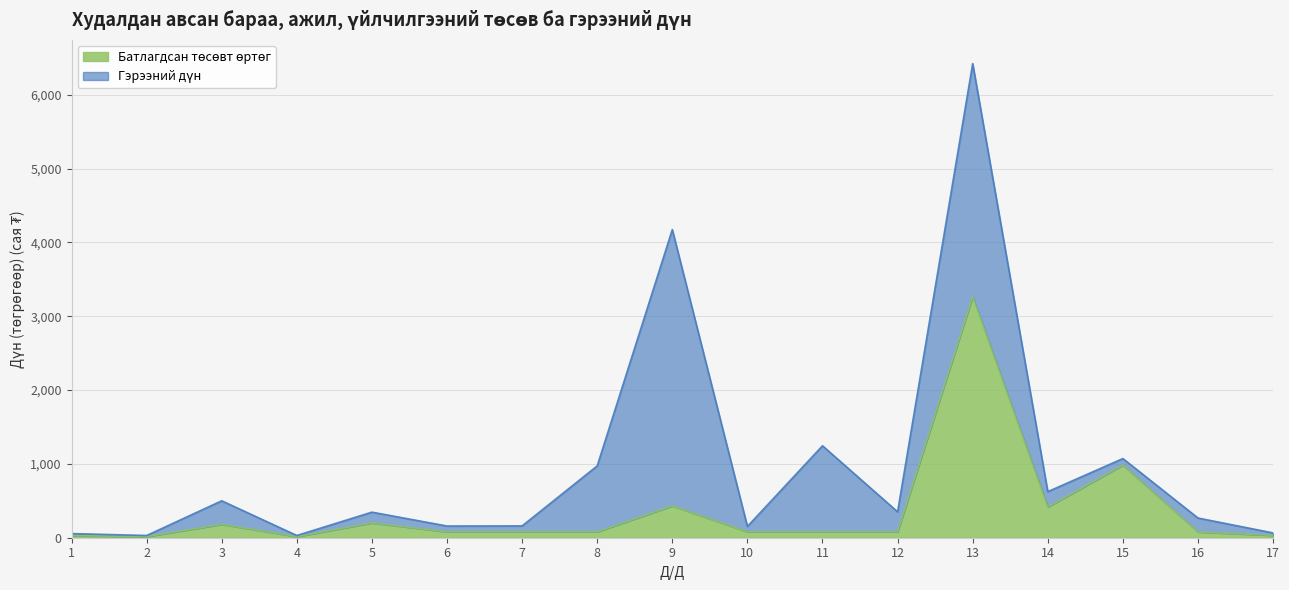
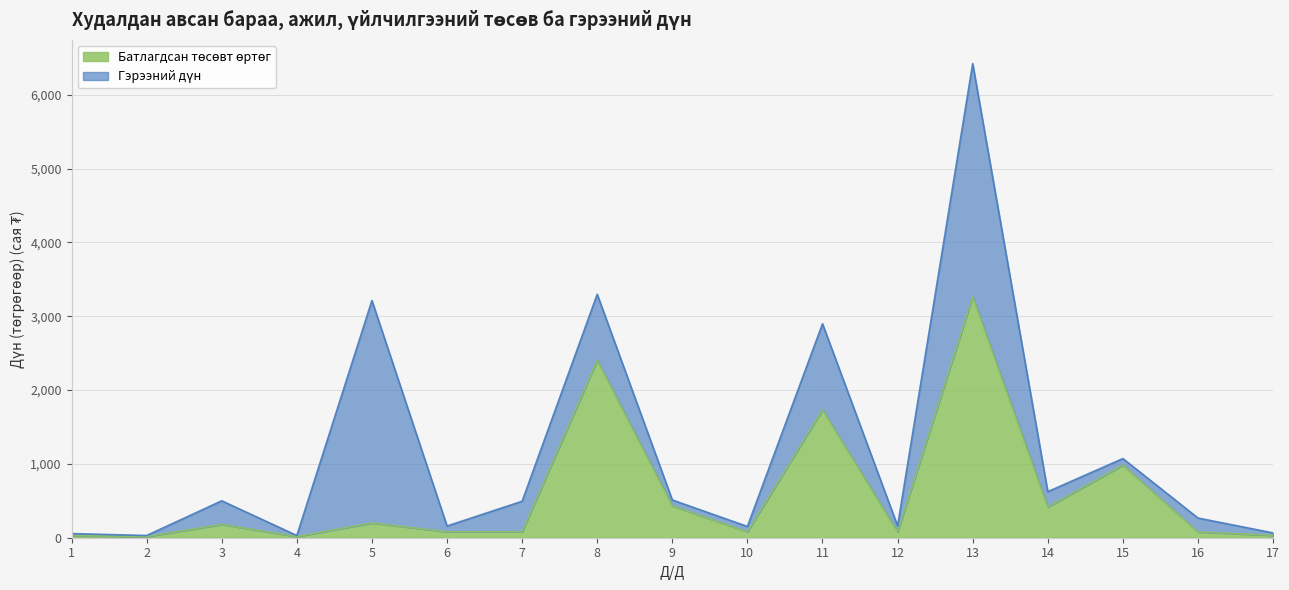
Гэрээний дүн, 5: 100 -> 3,000
Гэрээний дүн, 7: 100 -> 400
Батлагдсан төсөвт өртөг, 8: 100 -> 2,400
Гэрээний дүн, 9: 3,700 -> 100
Батлагдсан төсөвт өртөг, 11: 100 -> 1,700
Гэрээний дүн, 12: 300 -> 100
